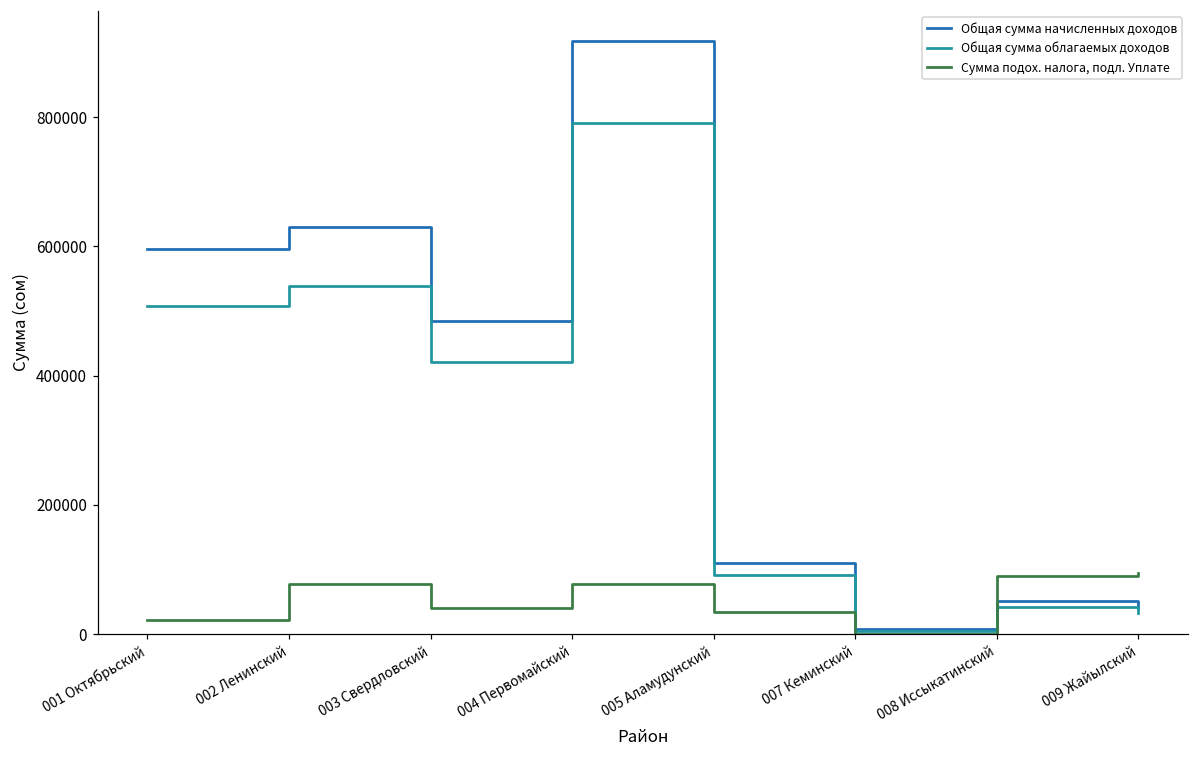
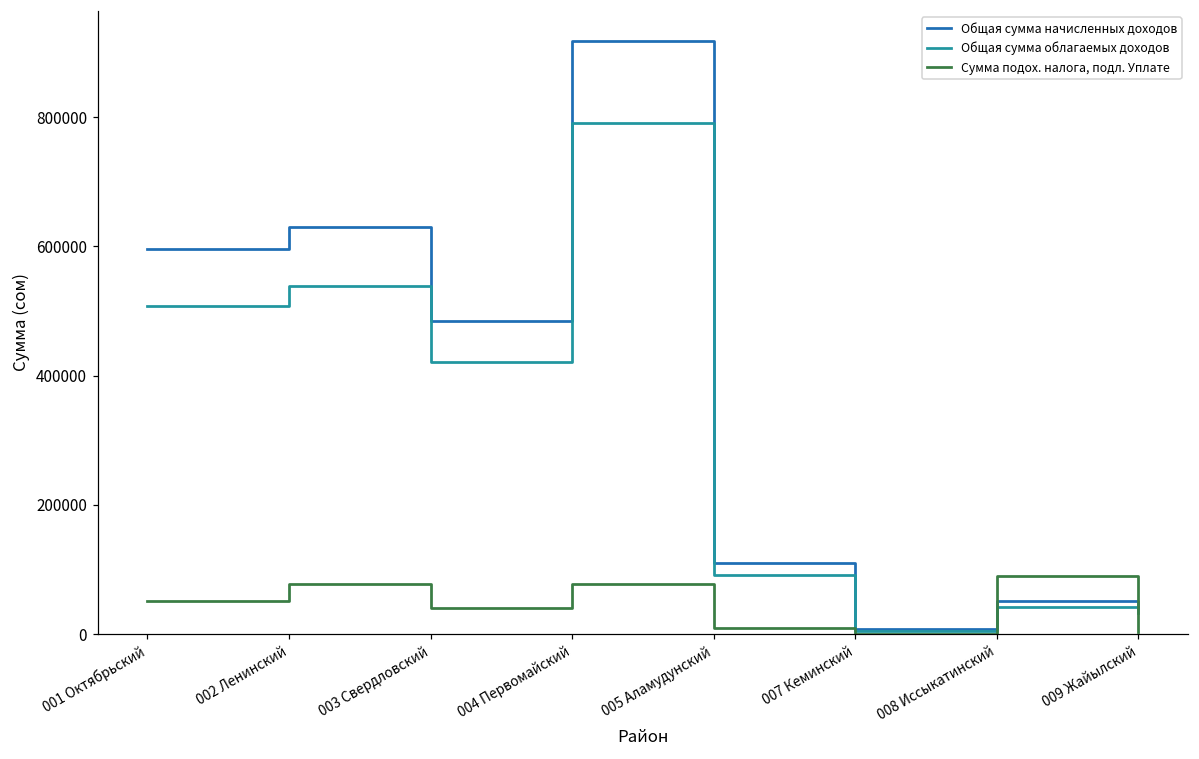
Сумма подох. налога, подл. Уплате, 001 Октябрьский: 20000 -> 50000
Сумма подох. налога, подл. Уплате, 005 Аламудунский: 30000 -> 10000
Сумма подох. налога, подл. Уплате, 009 Жайылский: 90000 -> 0
